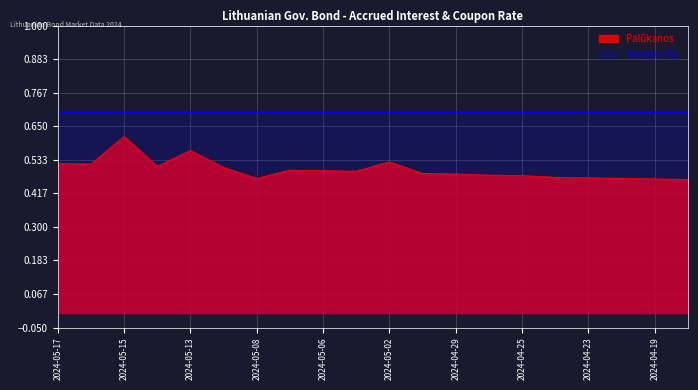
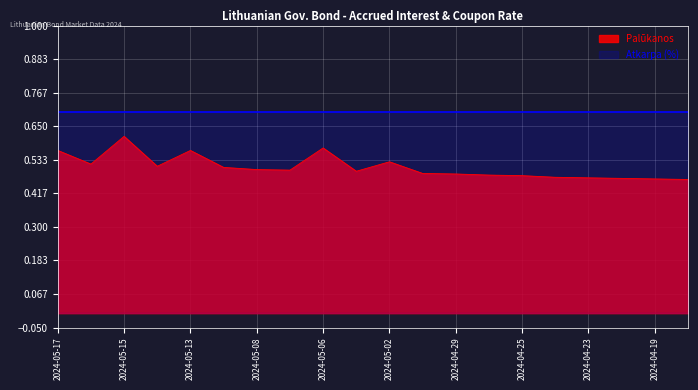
Palūkanos, 2024-05-17: 0.52 -> 0.57
Palūkanos, 2024-05-08: 0.47 -> 0.50
Palūkanos, 2024-05-06: 0.50 -> 0.57
